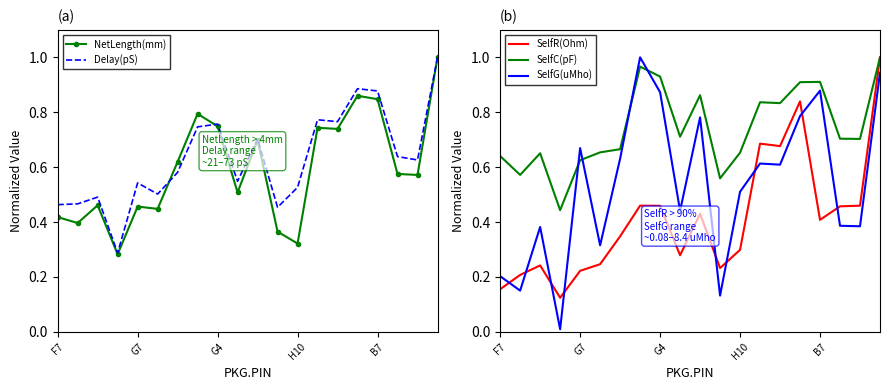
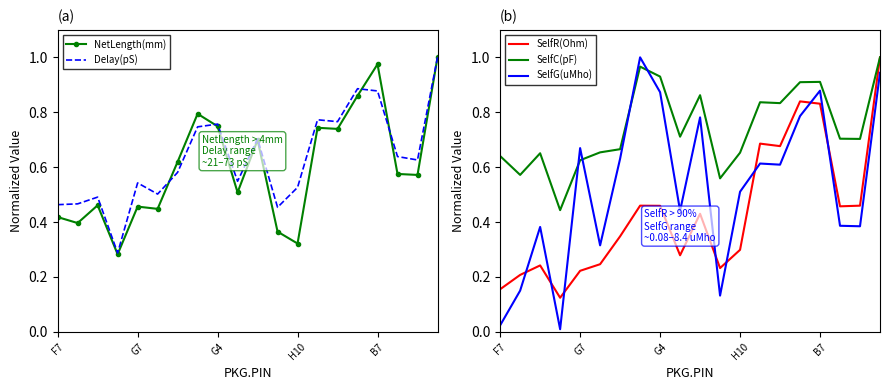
(a), NetLength(mm), B7: 0.85 -> 0.97
(b), SelfG(uMho), F7: 0.20 -> 0.02
(b), SelfR(Ohm), B7: 0.41 -> 0.83
